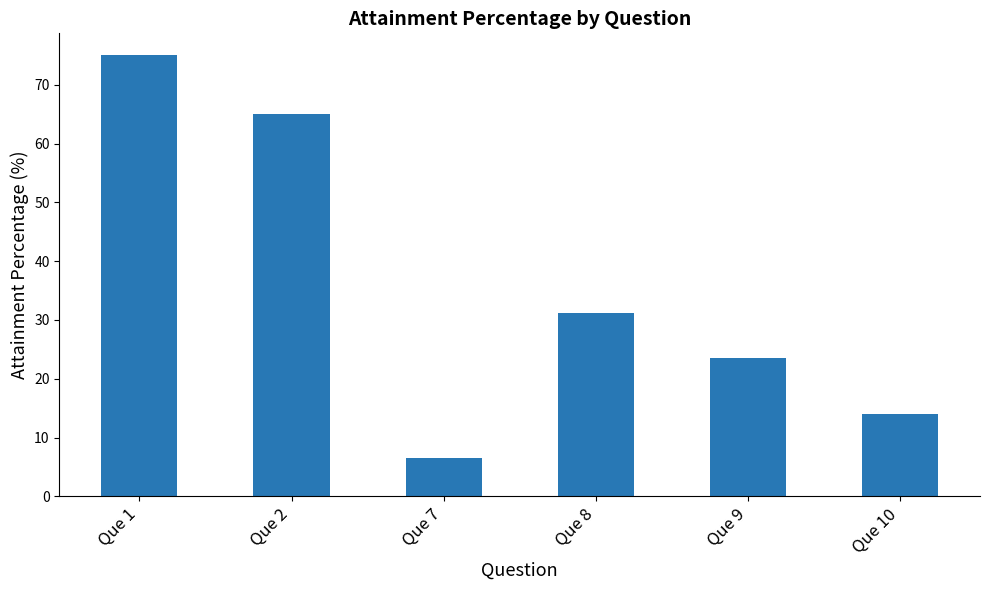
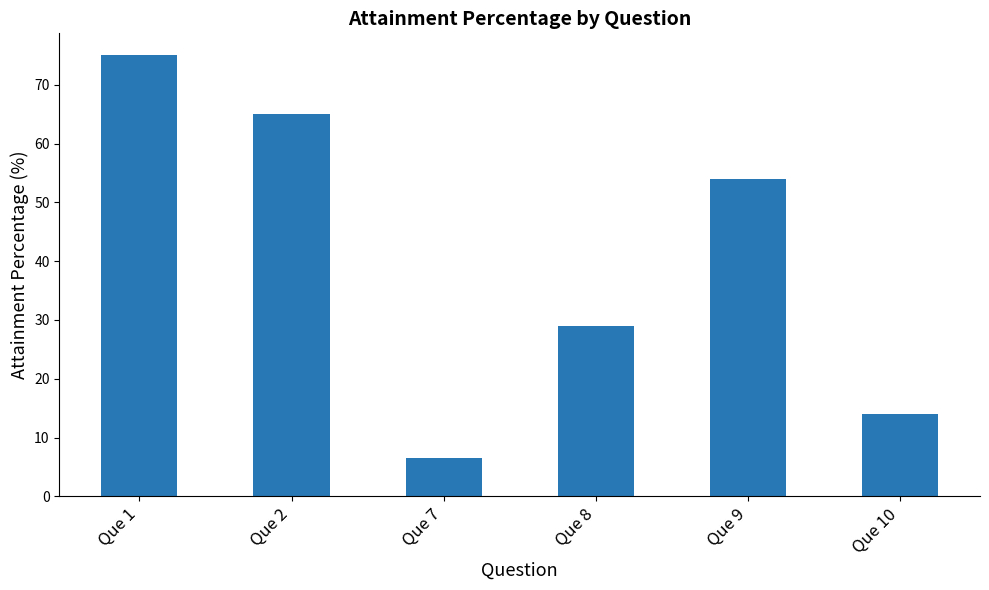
Que 8: 31 -> 29
Que 9: 24 -> 54
